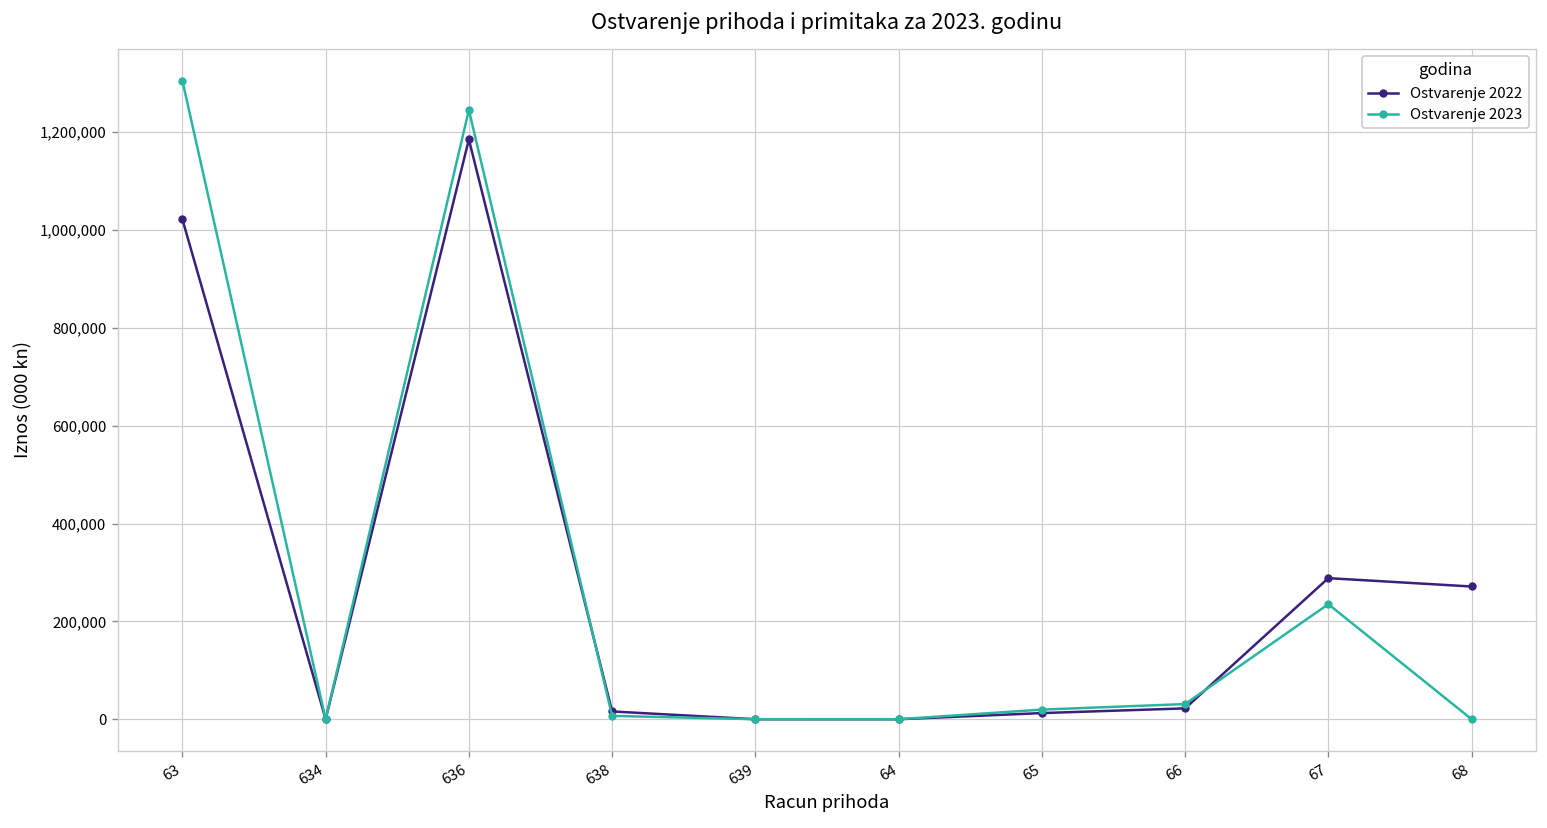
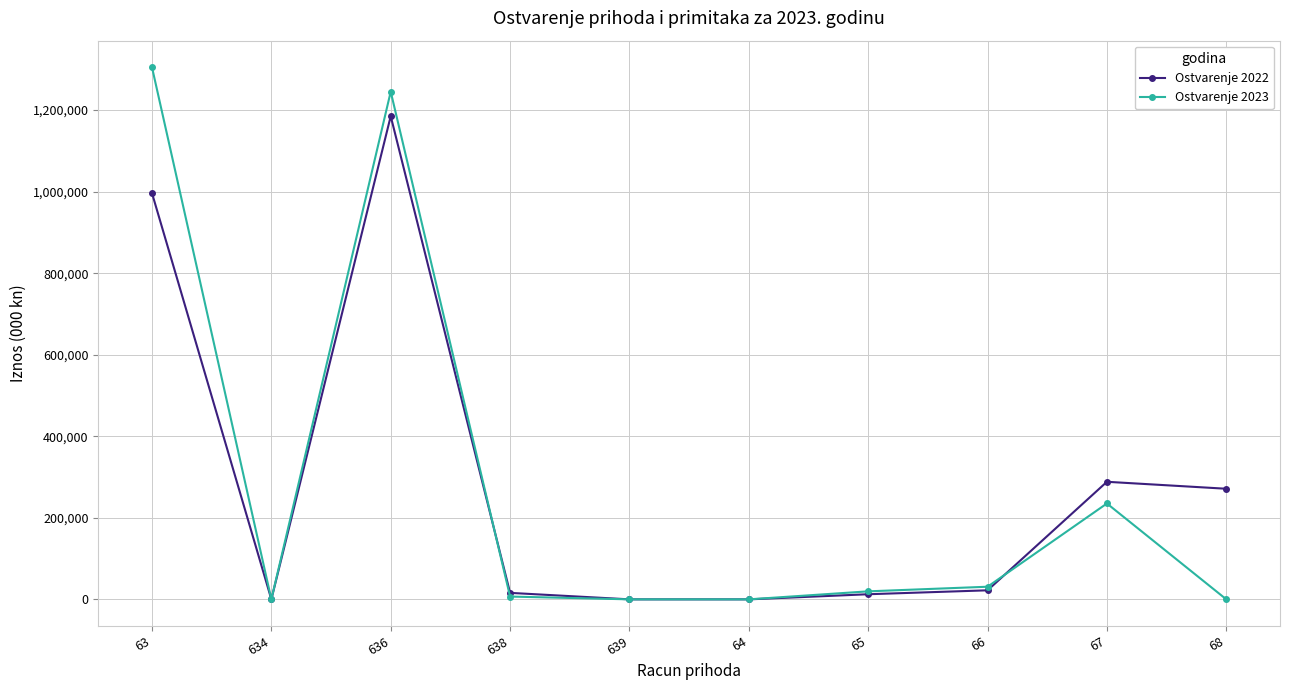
Ostvarenje 2022, 63: 1,020,000 -> 1,000,000
